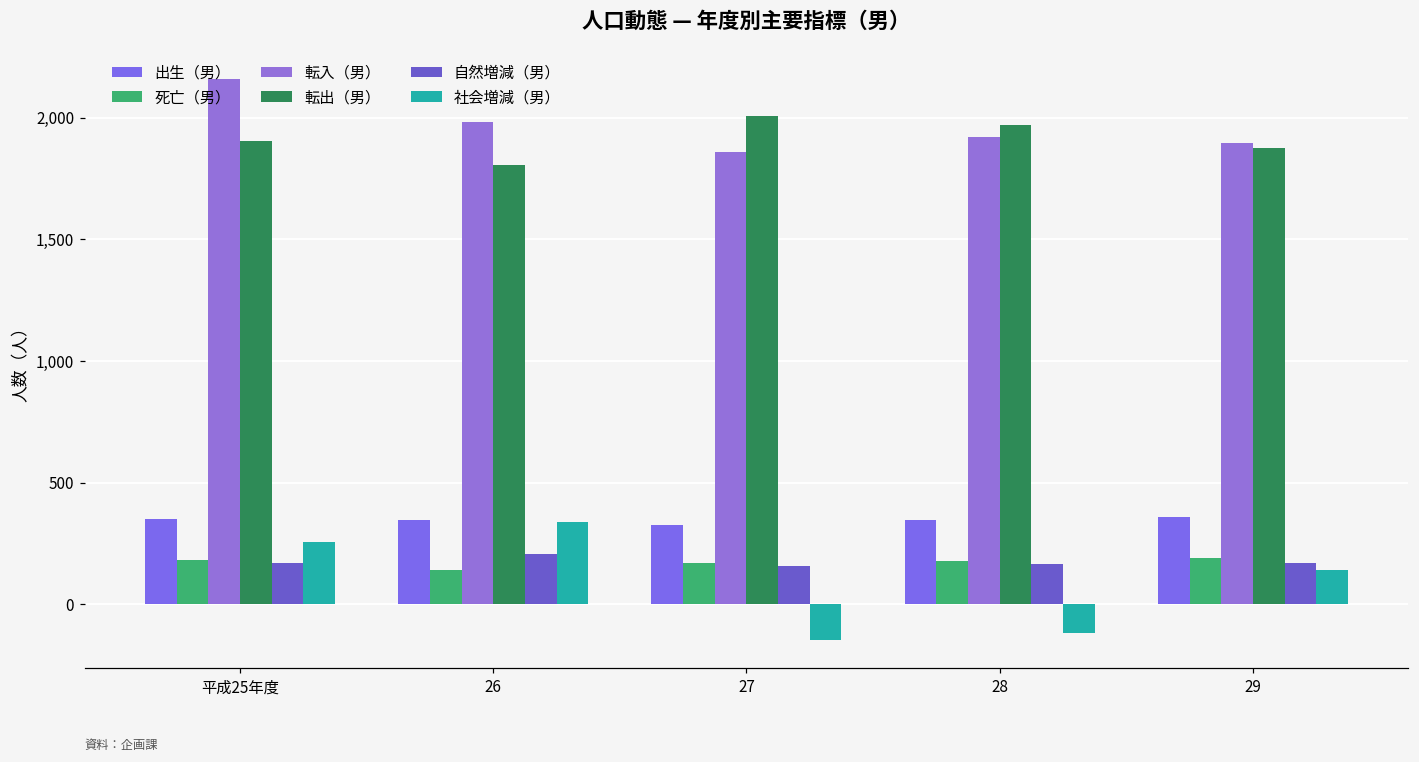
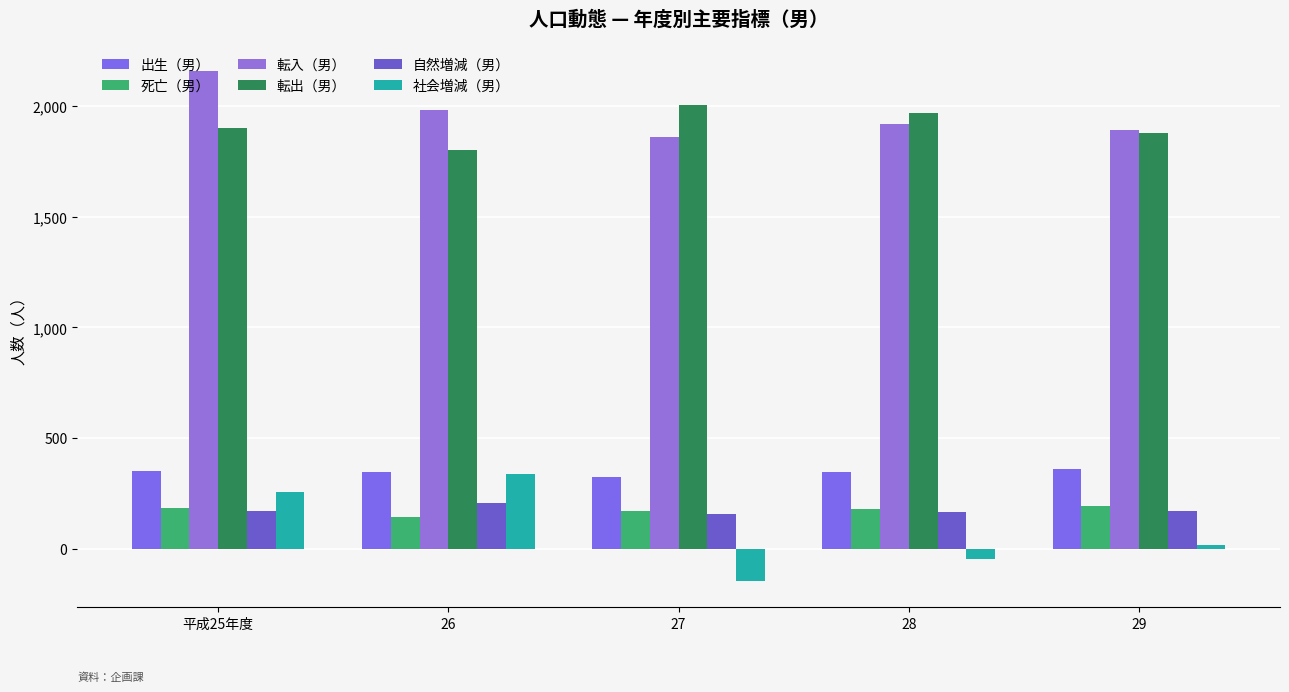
社会増減（男）, 28: -120 -> -50
社会増減（男）, 29: 140 -> 20
